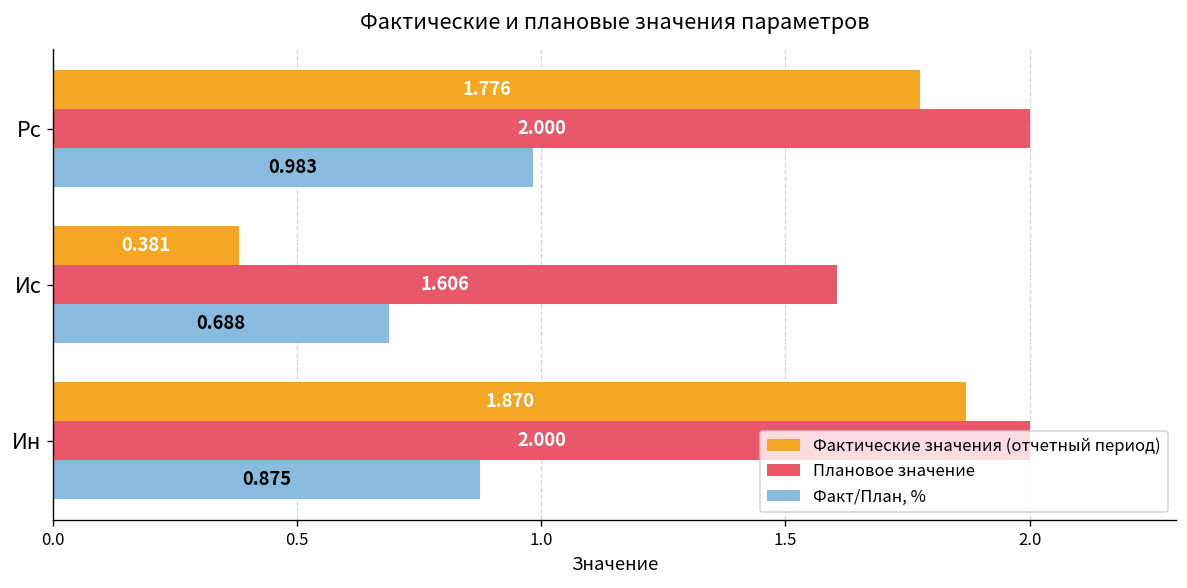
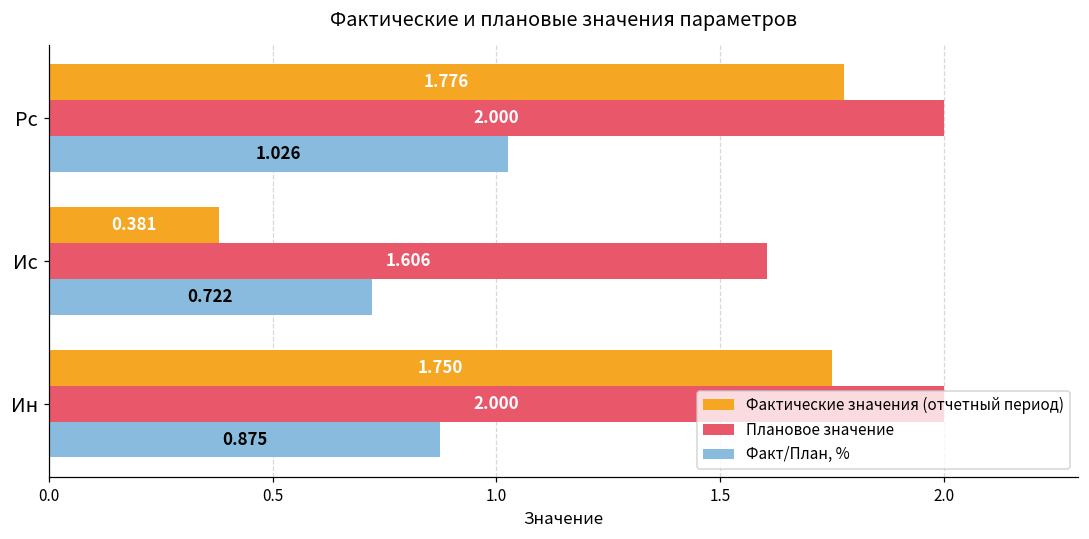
Факт/План, %, Рс: 0.983 -> 1.026
Факт/План, %, Ис: 0.688 -> 0.722
Фактические значения (отчетный период), Ин: 1.870 -> 1.750
